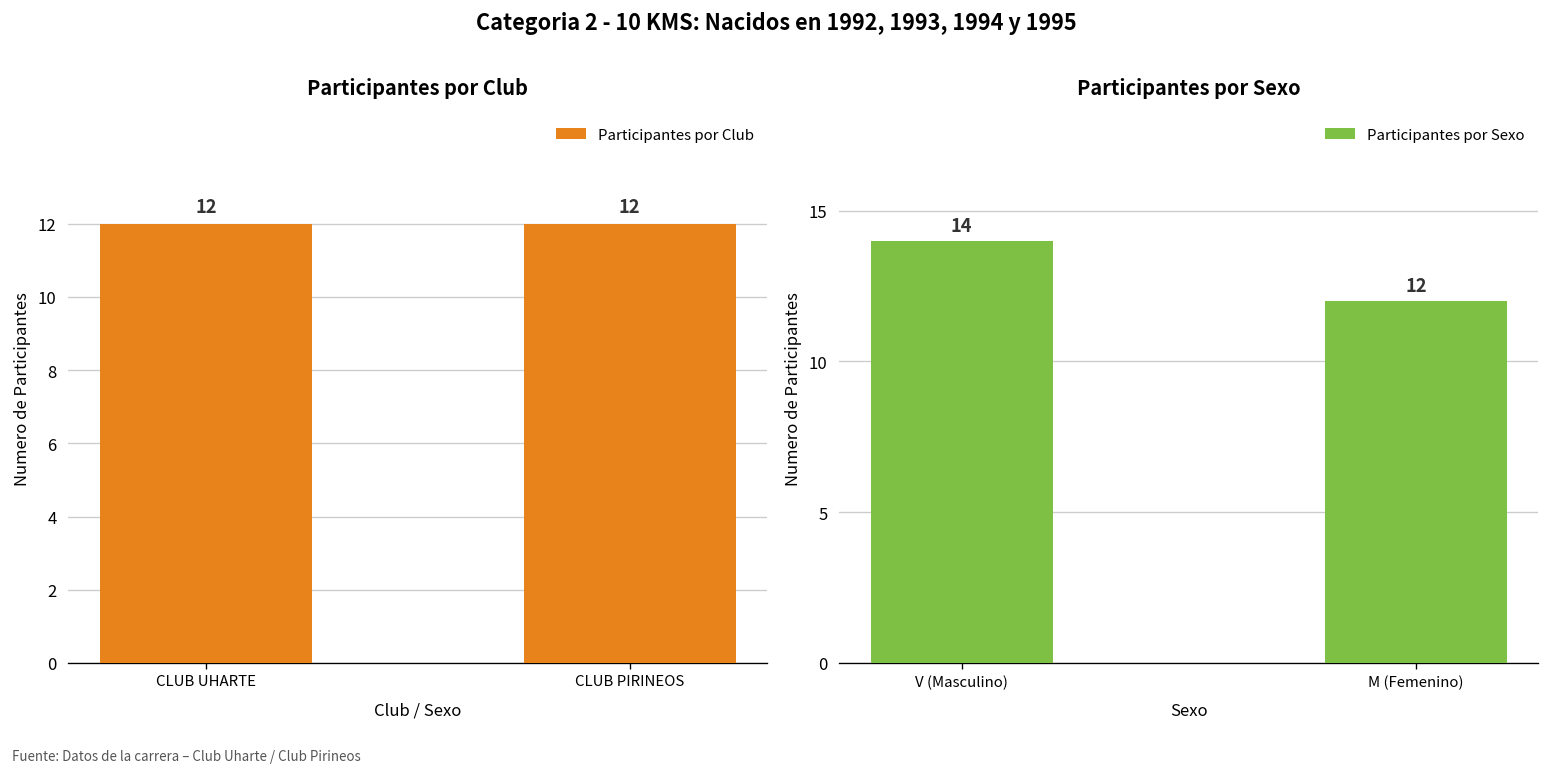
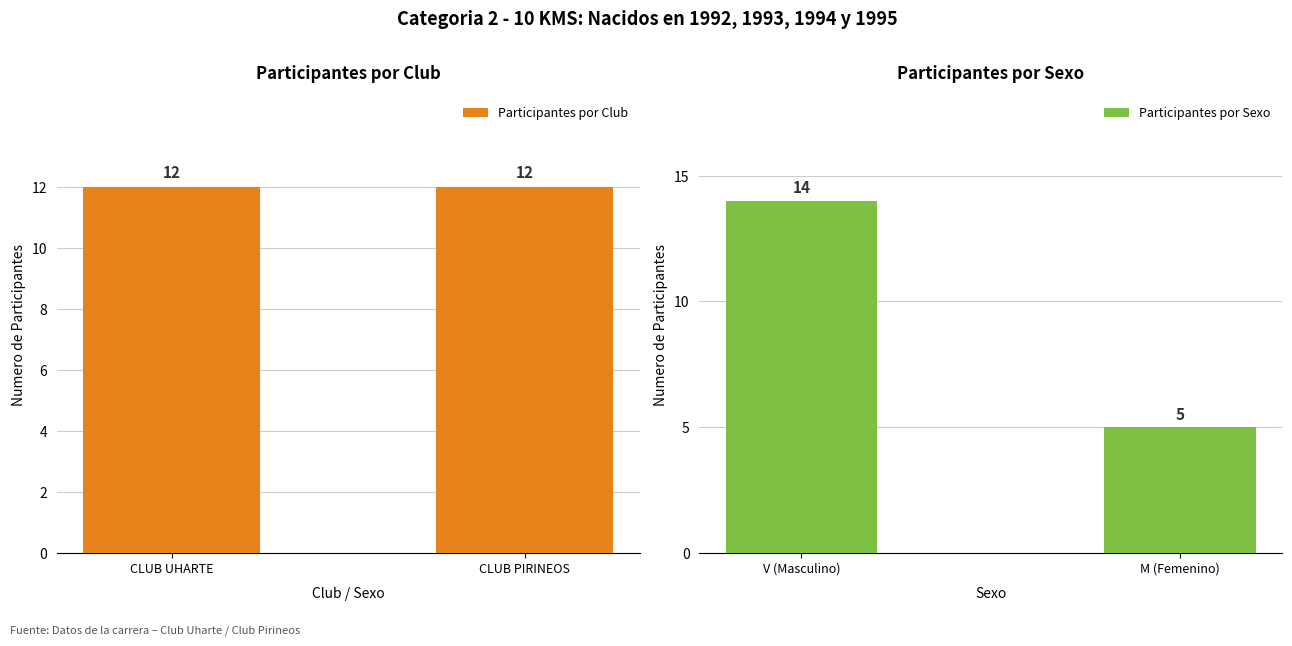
Participantes por Sexo, M (Femenino): 12 -> 5
